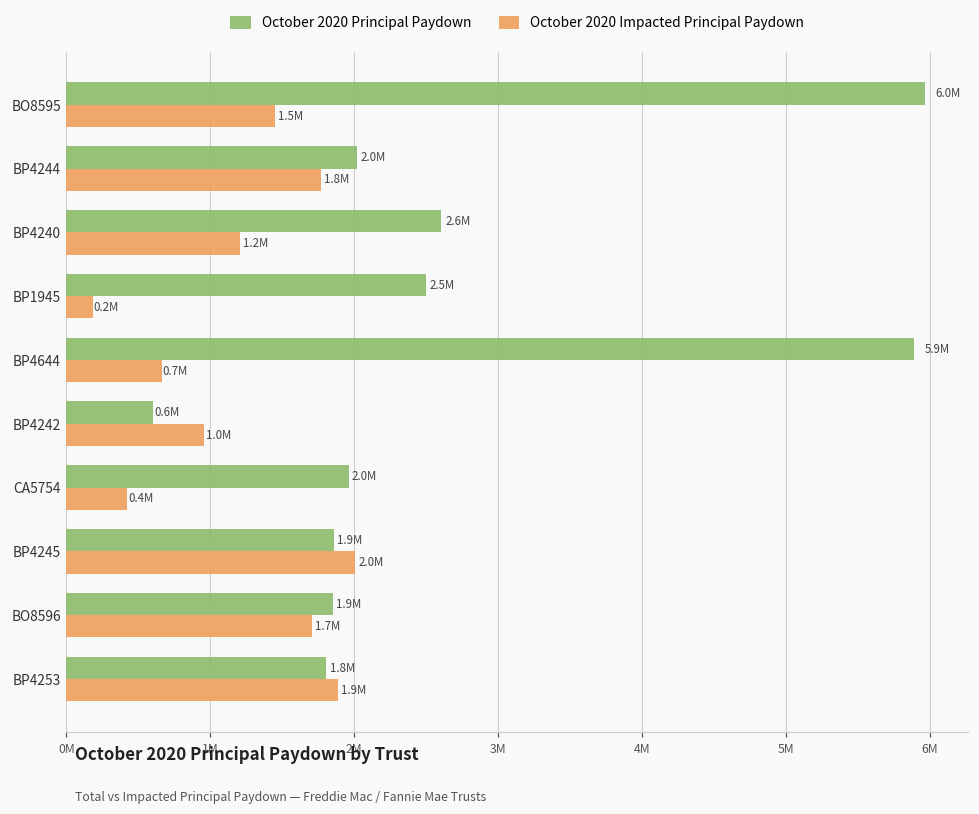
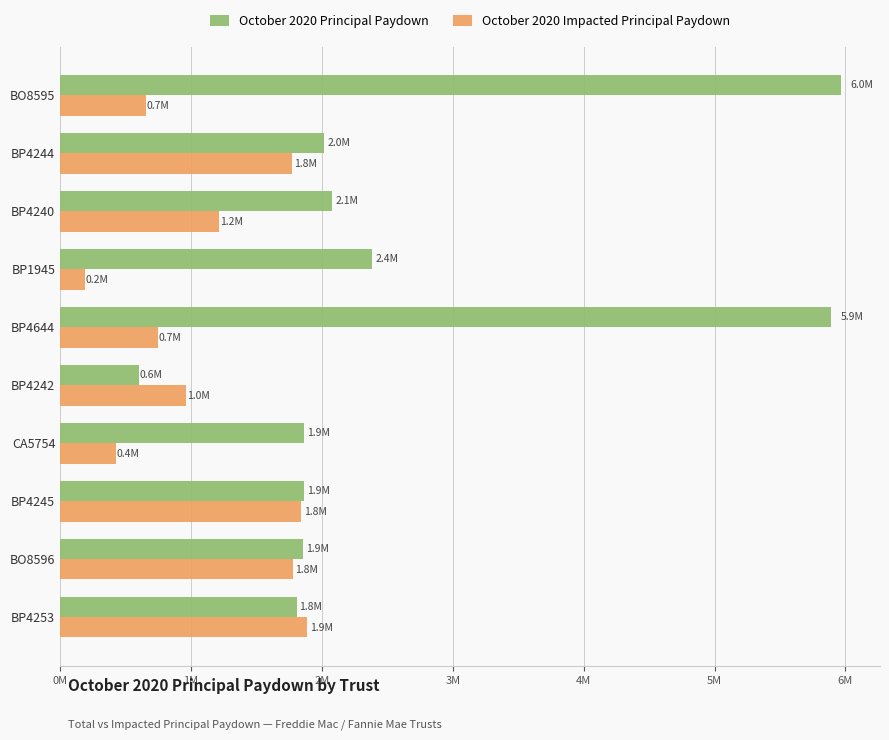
October 2020 Impacted Principal Paydown, BO8595: 1.5M -> 0.7M
October 2020 Principal Paydown, BP4240: 2.6M -> 2.1M
October 2020 Principal Paydown, BP1945: 2.5M -> 2.4M
October 2020 Impacted Principal Paydown, BP4644: 660000 -> 750000
October 2020 Principal Paydown, CA5754: 2.0M -> 1.9M
October 2020 Impacted Principal Paydown, BP4245: 2.0M -> 1.8M
October 2020 Impacted Principal Paydown, BO8596: 1.7M -> 1.8M
